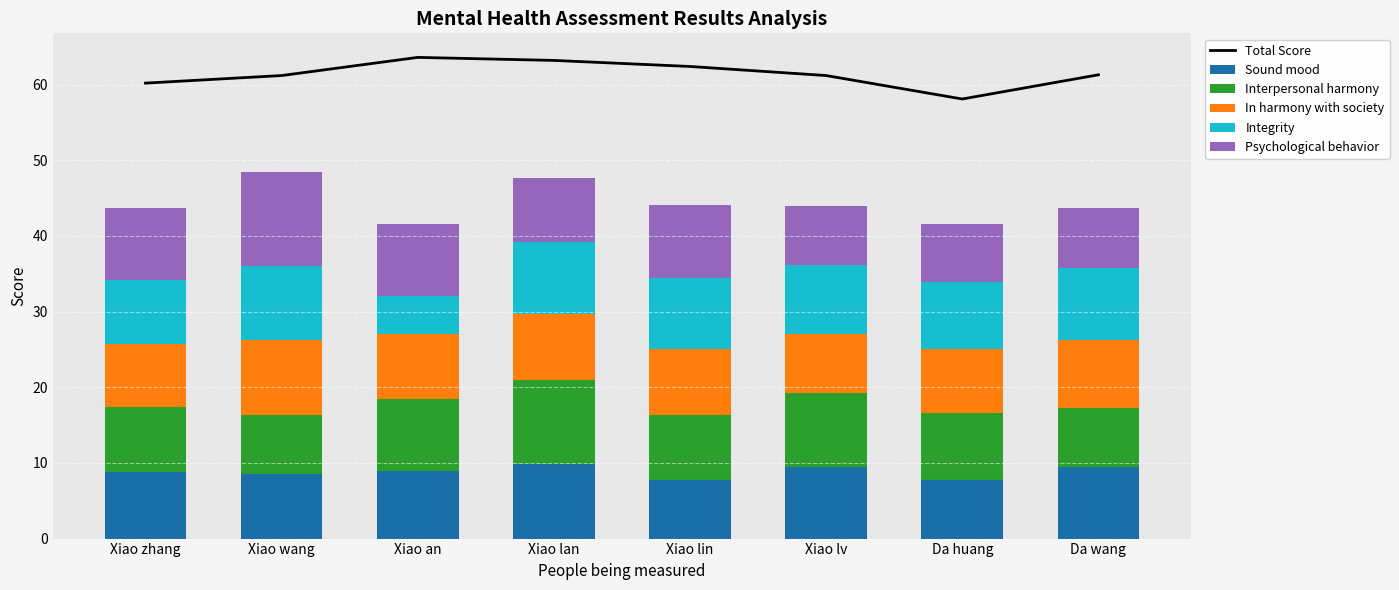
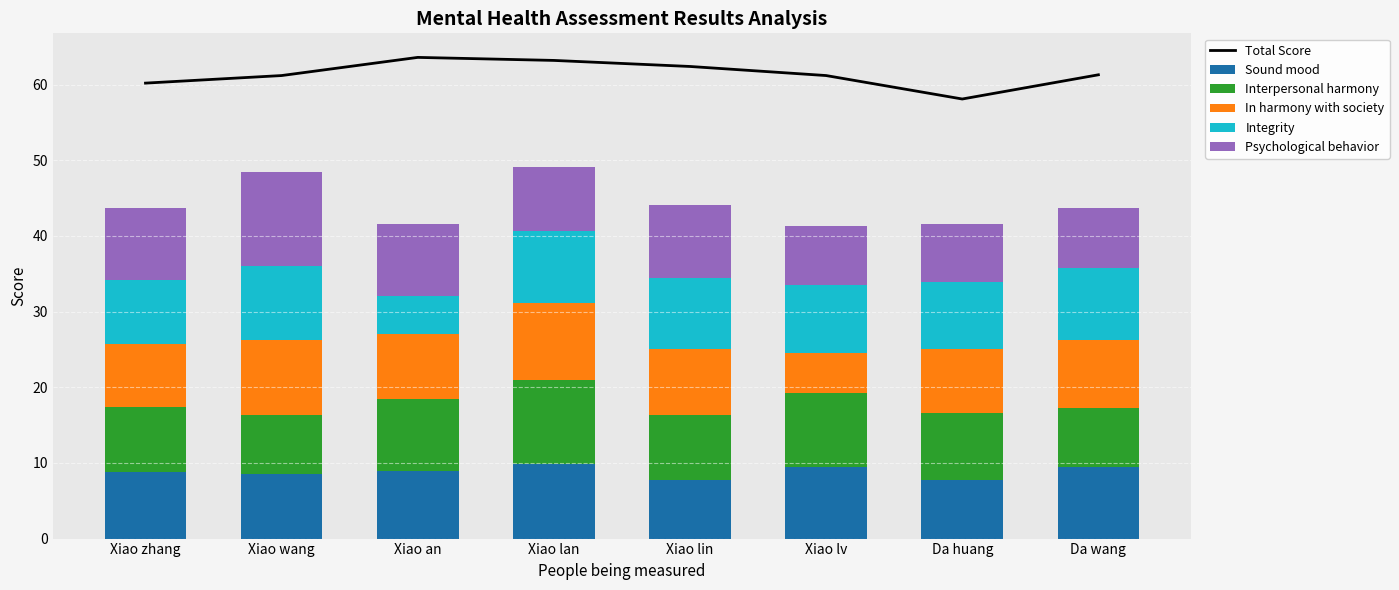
In harmony with society, Xiao lan: 9 -> 10
In harmony with society, Xiao lv: 8 -> 5
